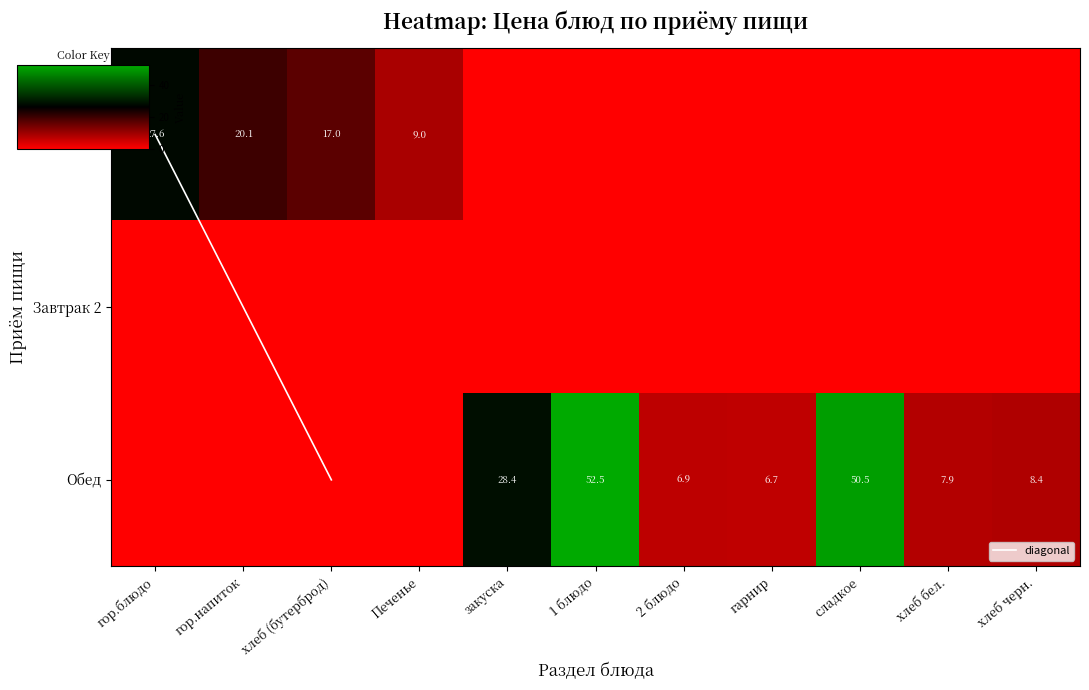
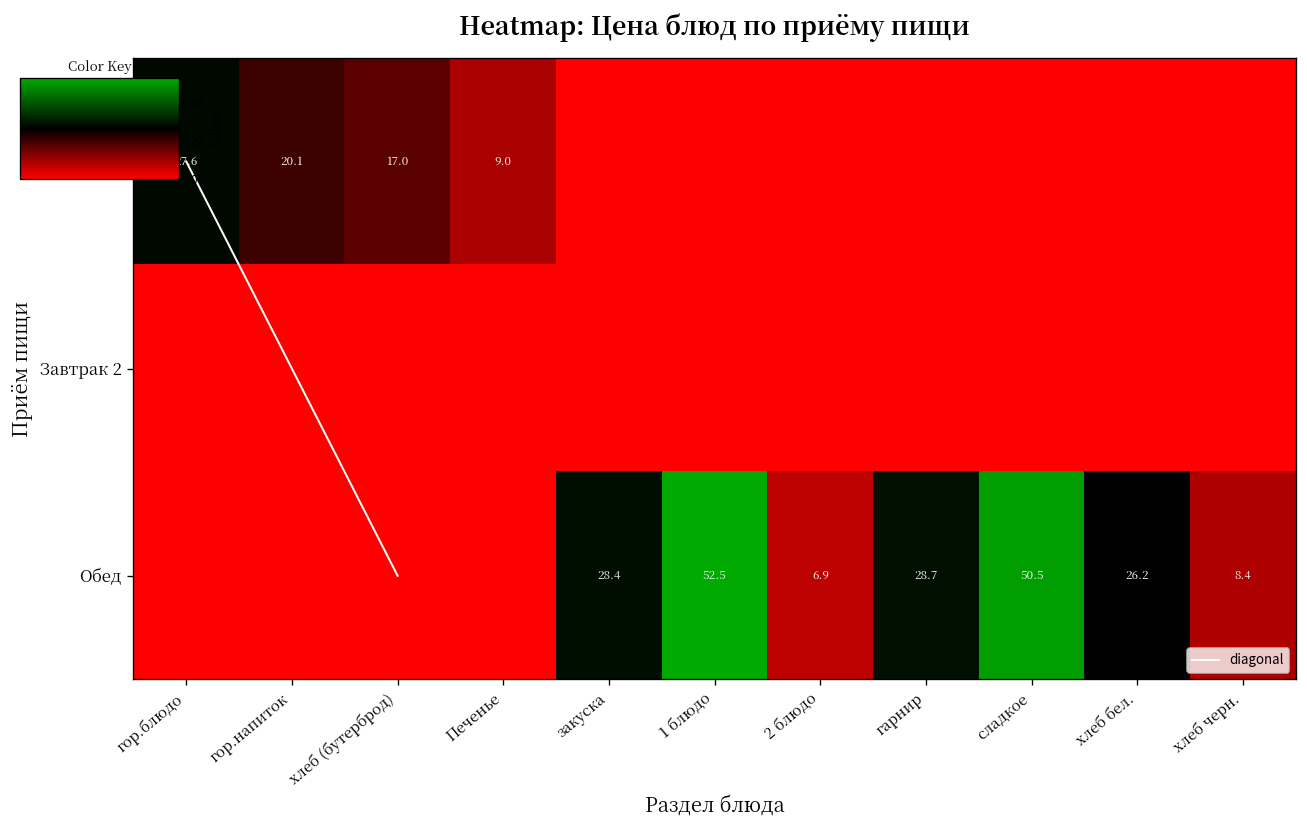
Обед, гарнир: 6.7 -> 28.7
Обед, хлеб бел.: 7.9 -> 26.2
